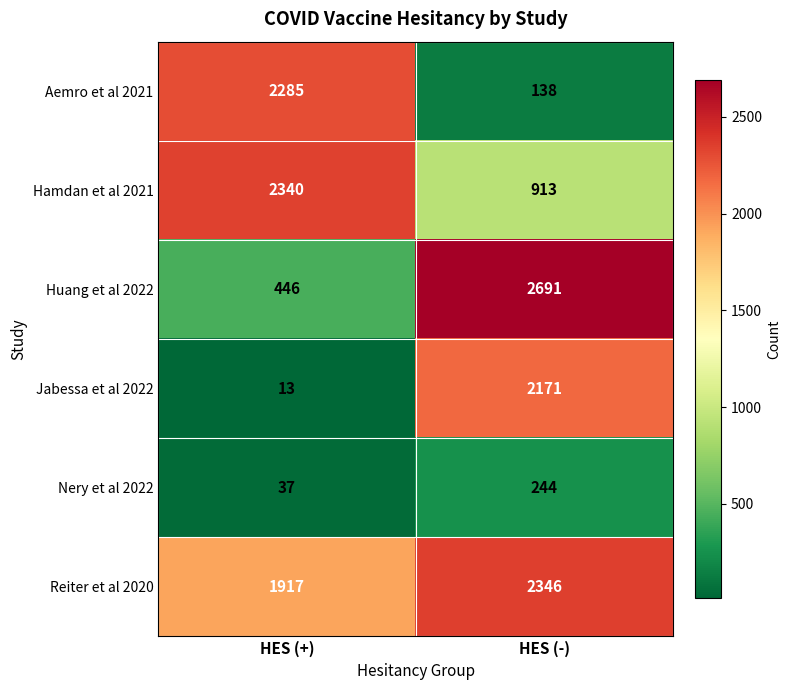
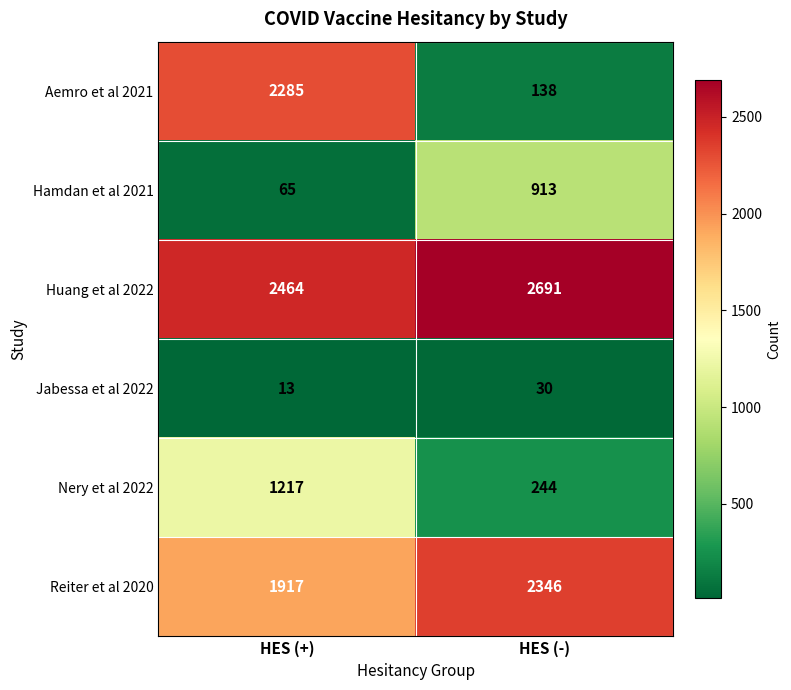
Hamdan et al 2021, HES (+): 2340 -> 65
Huang et al 2022, HES (+): 446 -> 2464
Jabessa et al 2022, HES (-): 2171 -> 30
Nery et al 2022, HES (+): 37 -> 1217
